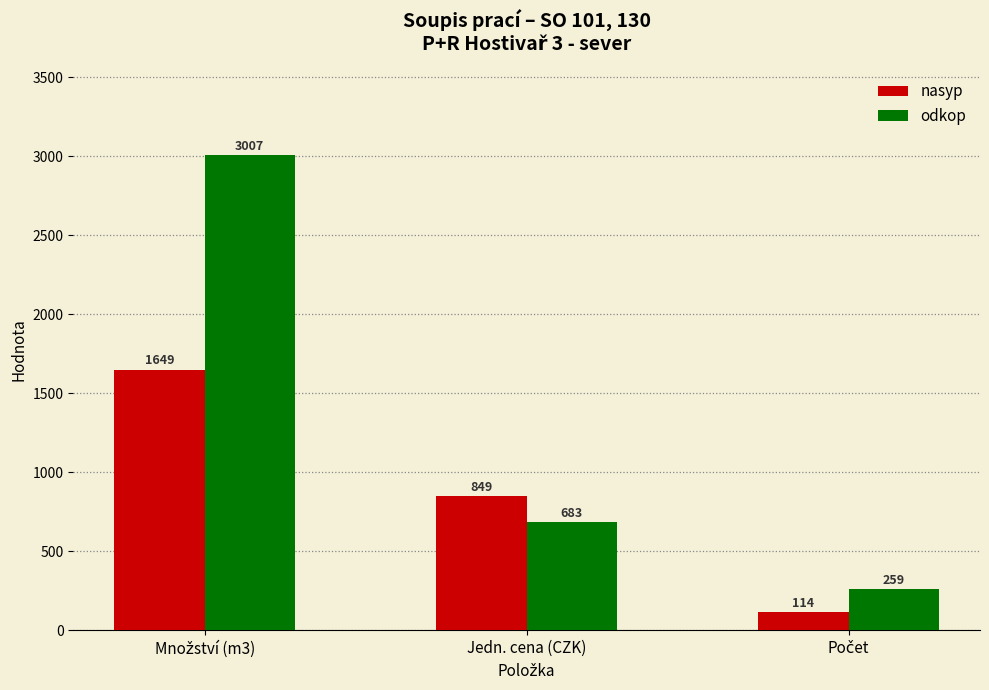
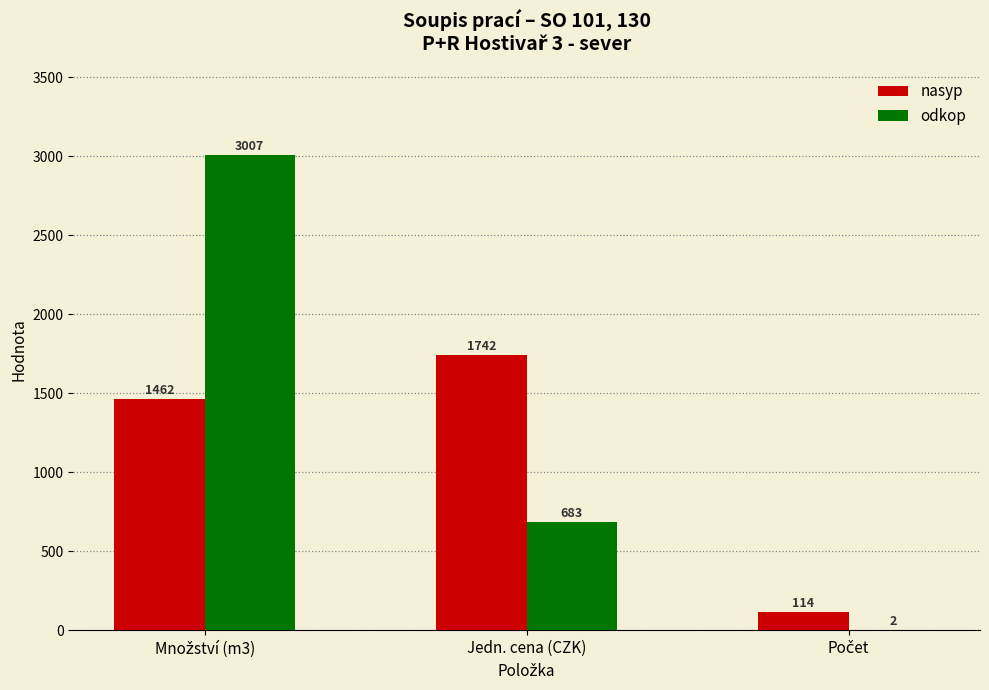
nasyp, Množství (m3): 1649 -> 1462
nasyp, Jedn. cena (CZK): 849 -> 1742
odkop, Počet: 259 -> 2
